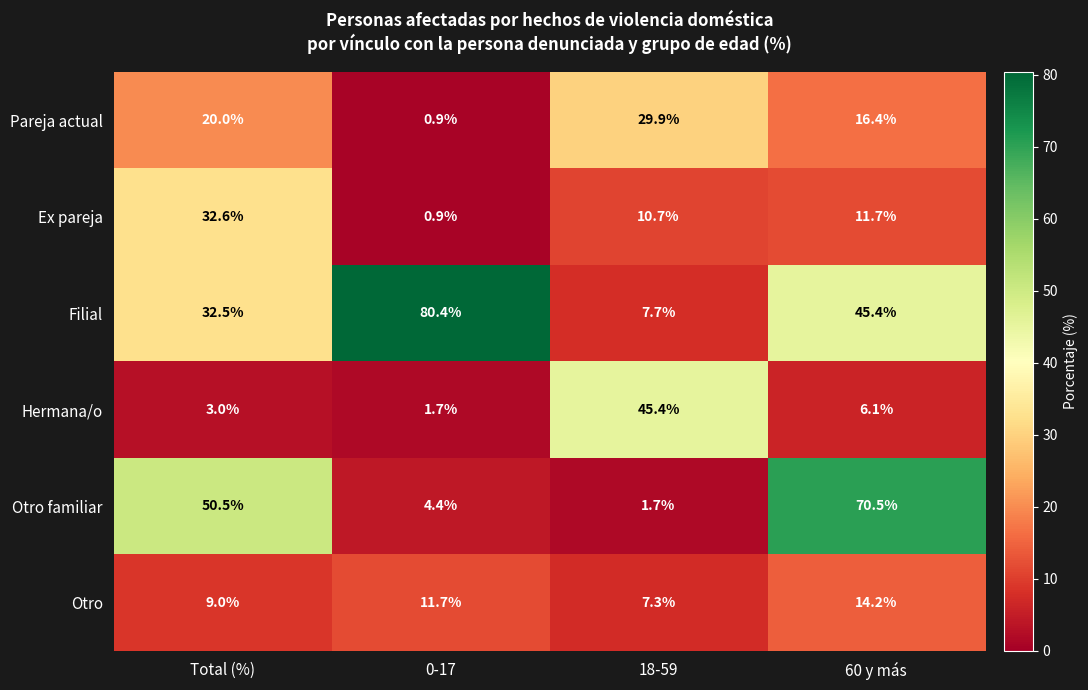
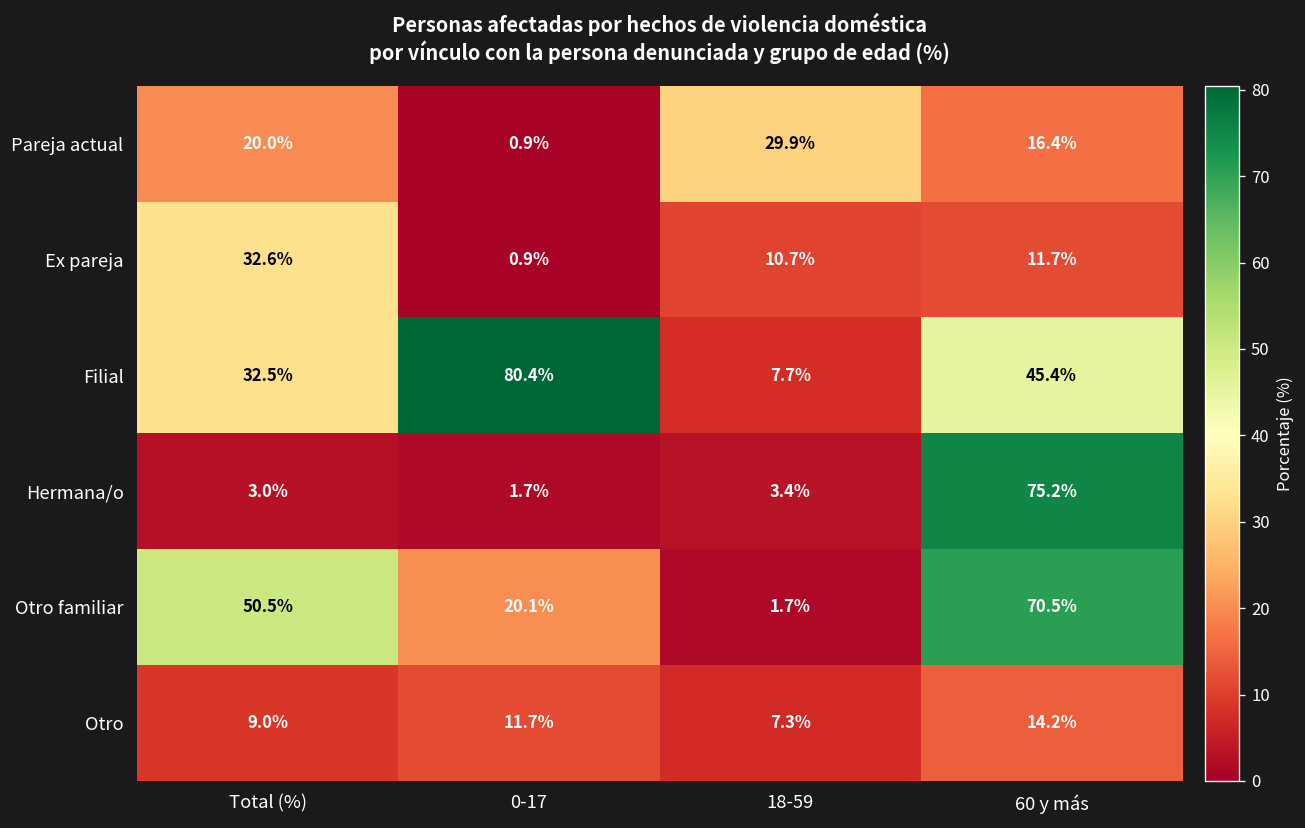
Hermana/o, 18-59: 45.4% -> 3.4%
Hermana/o, 60 y más: 6.1% -> 75.2%
Otro familiar, 0-17: 4.4% -> 20.1%
